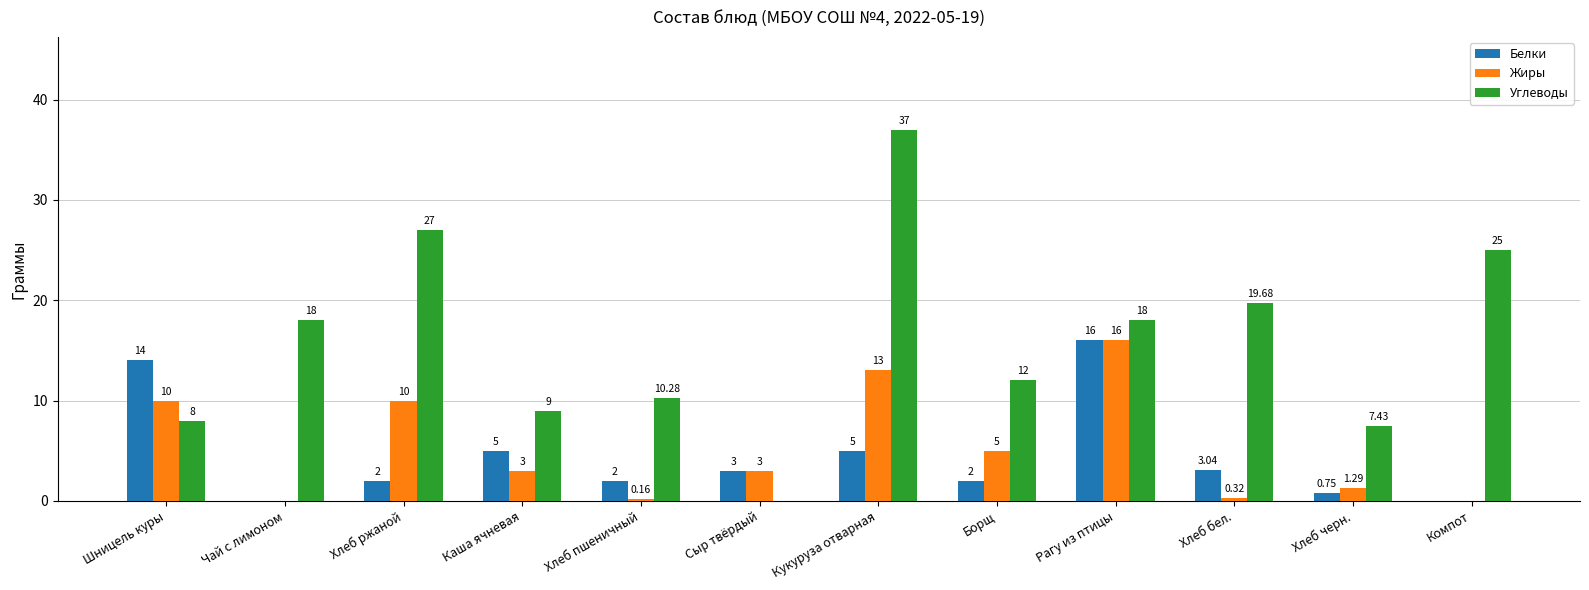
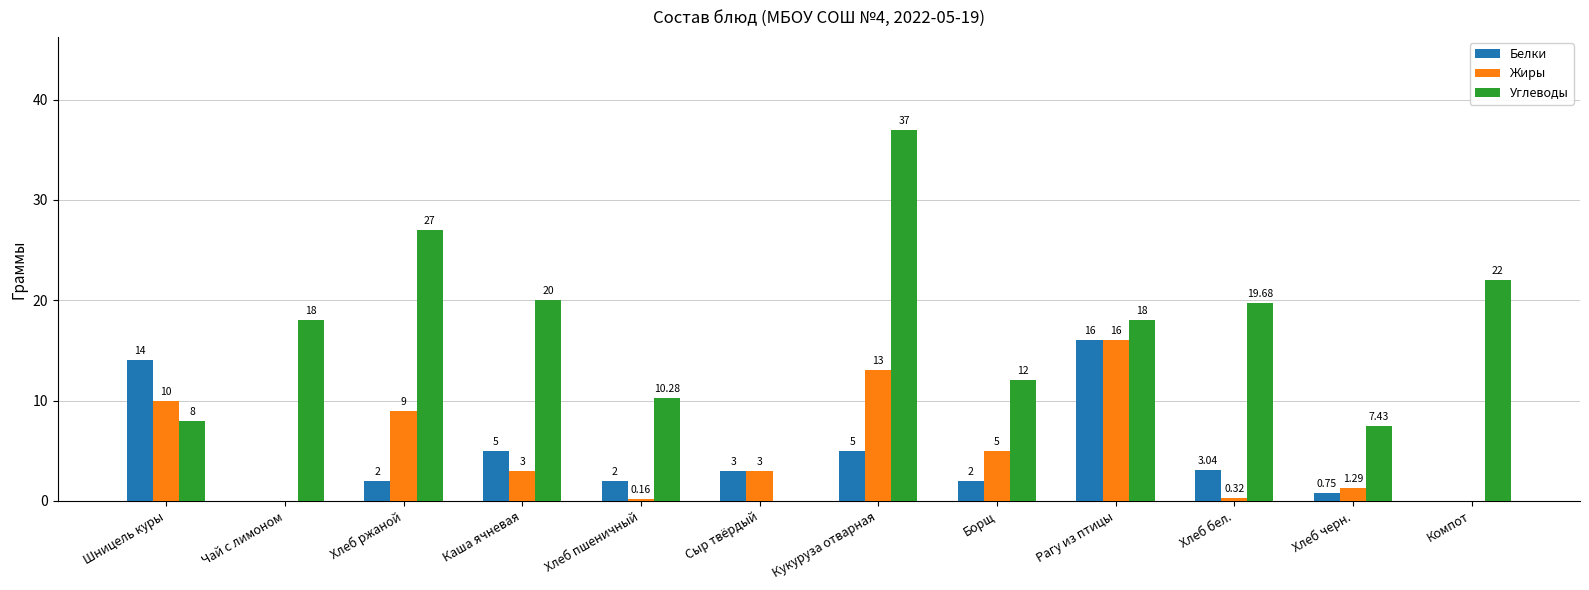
Жиры, Хлеб ржаной: 10 -> 9
Углеводы, Каша ячневая: 9 -> 20
Углеводы, Компот: 25 -> 22
